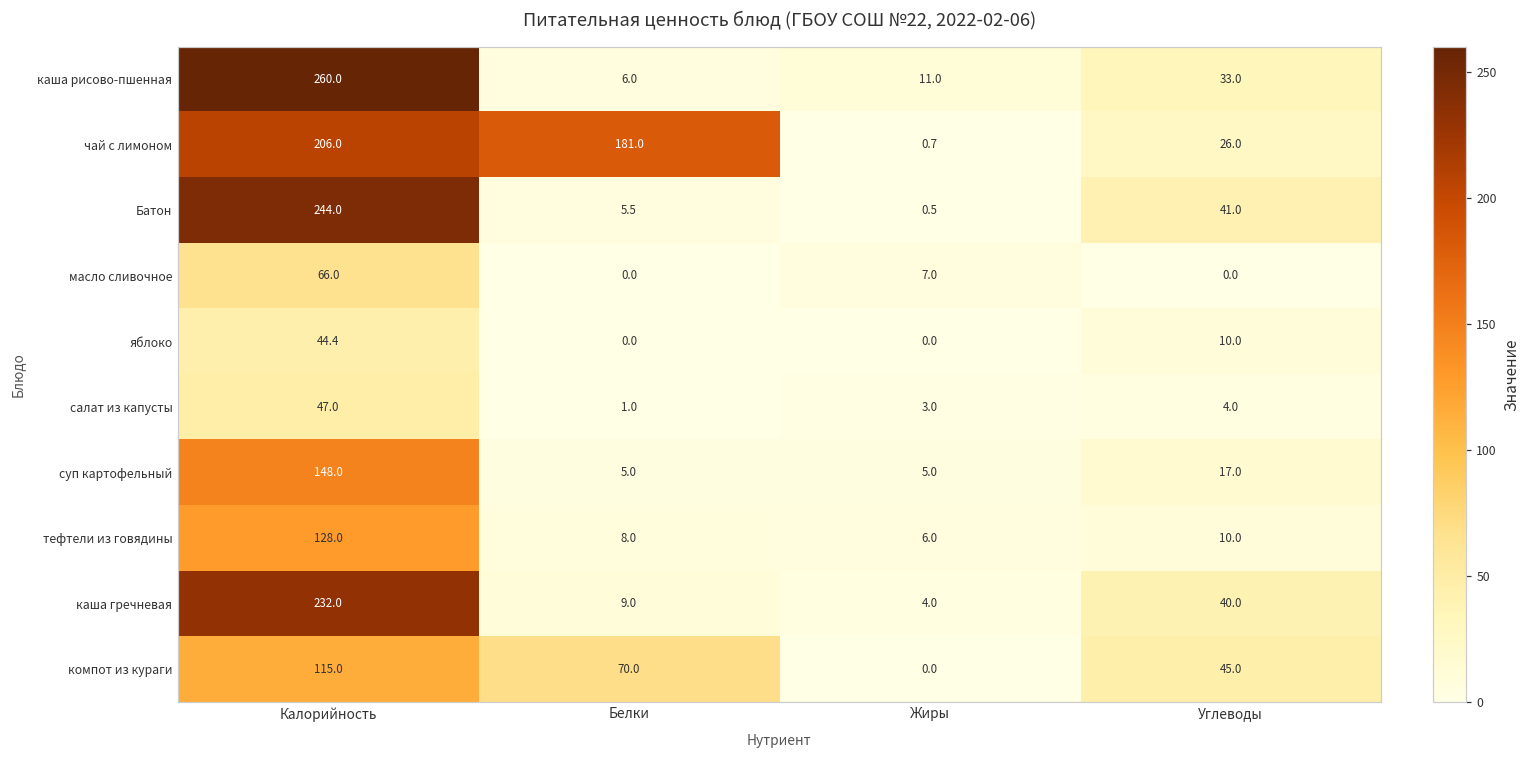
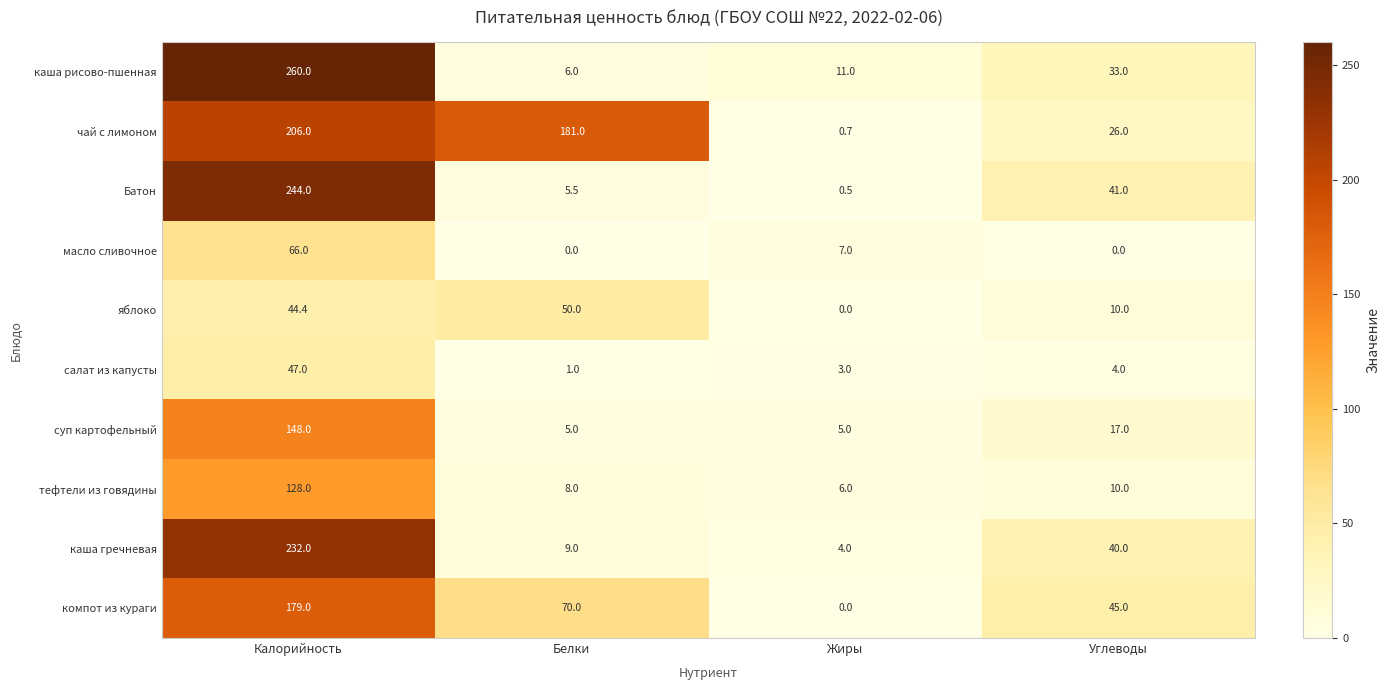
яблоко, Белки: 0.0 -> 50.0
компот из кураги, Калорийность: 115.0 -> 179.0
